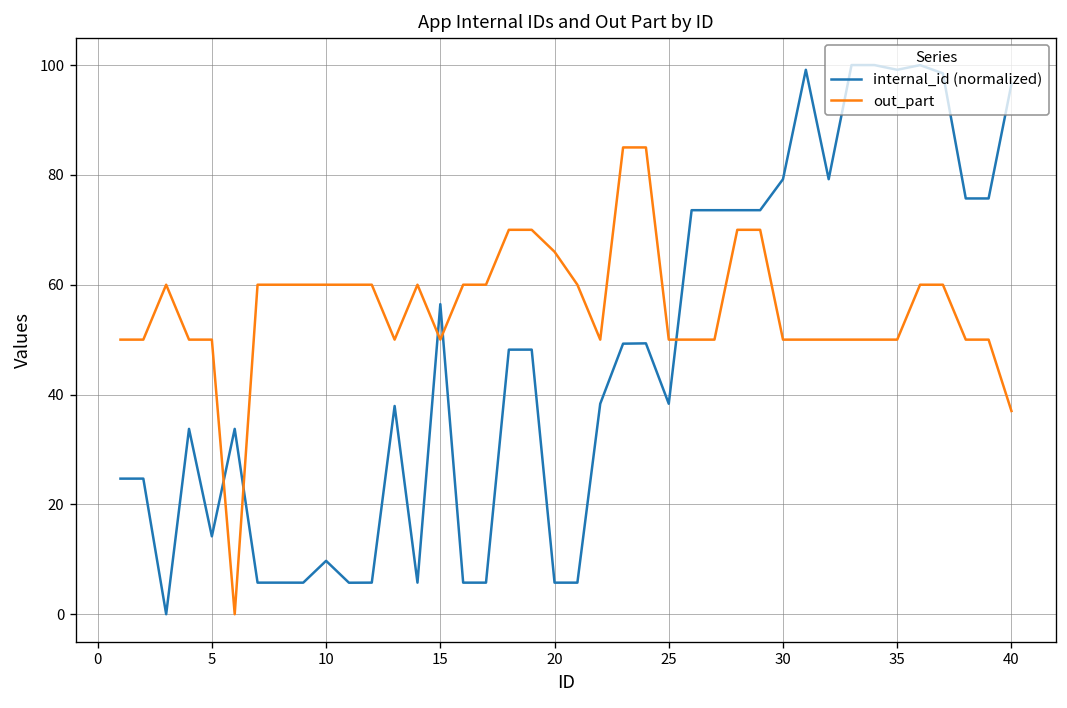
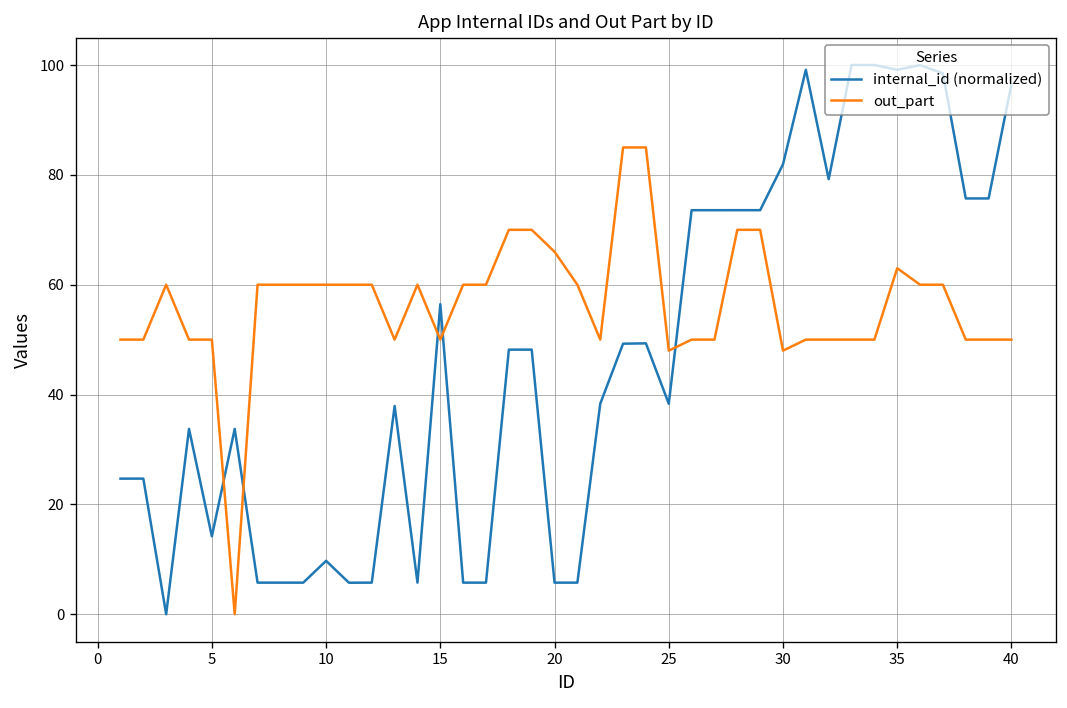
out_part, 25: 50 -> 48
internal_id (normalized), 30: 79 -> 82
out_part, 30: 50 -> 48
out_part, 35: 50 -> 63
out_part, 40: 37 -> 50
